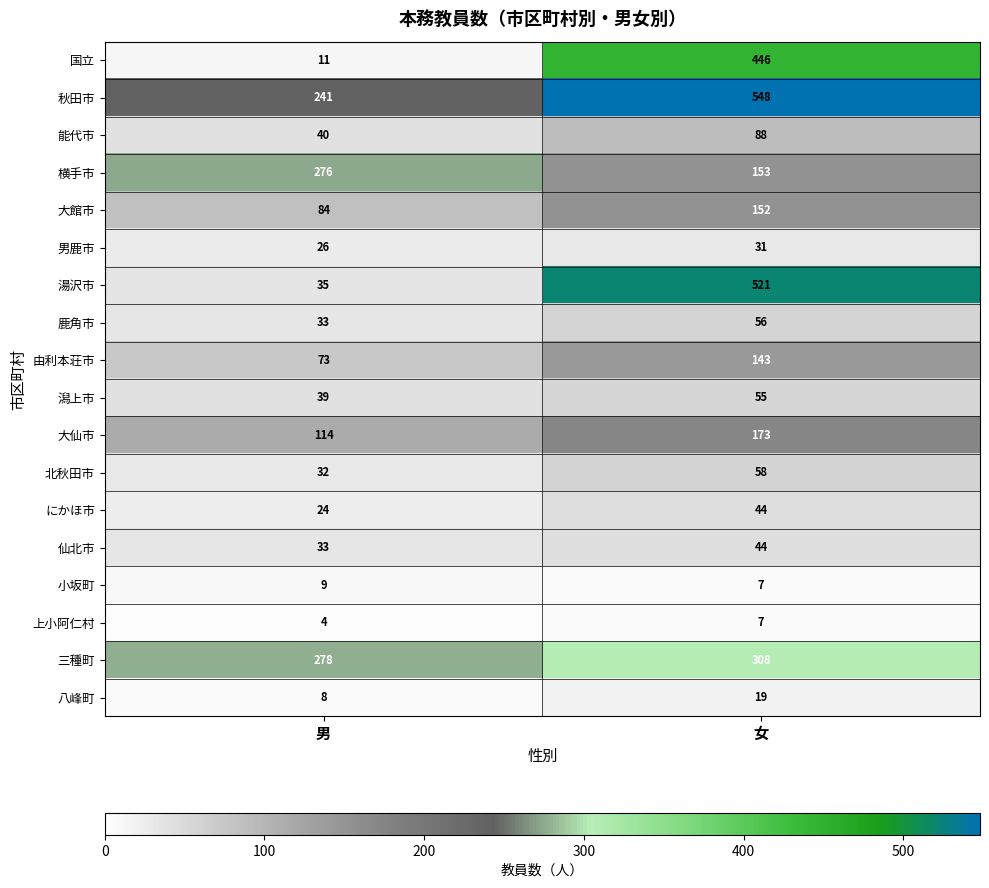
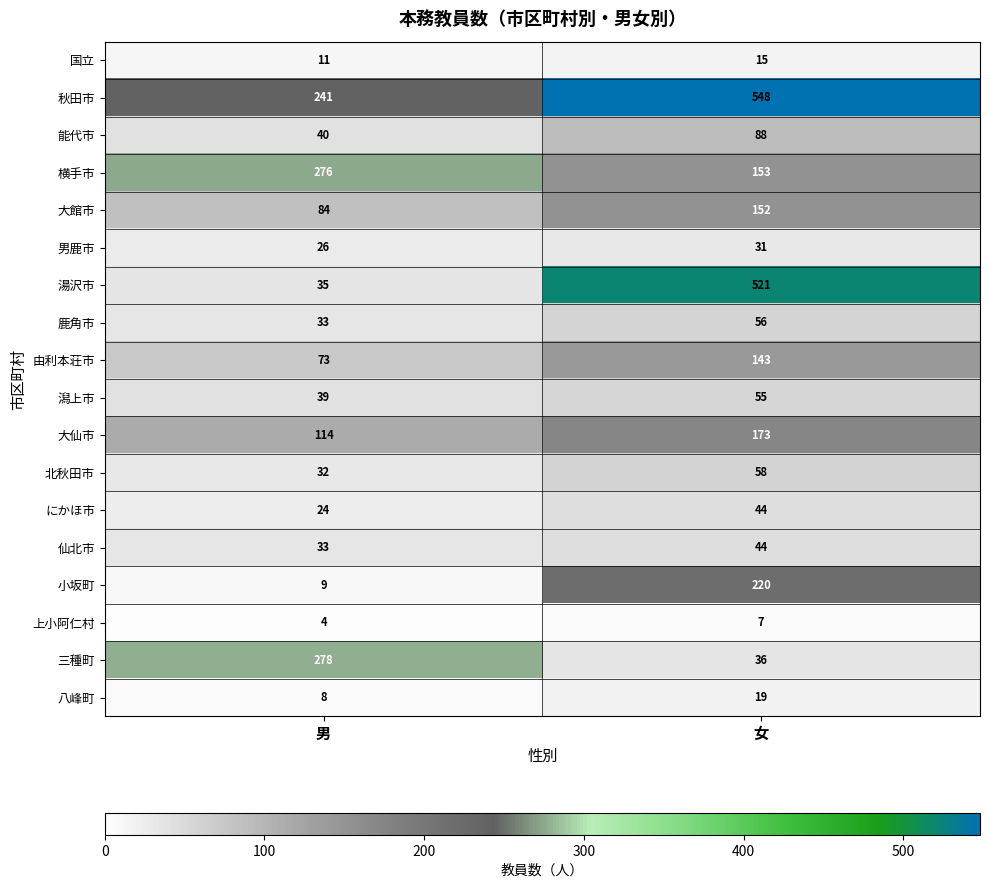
国立, 女: 446 -> 15
小坂町, 女: 7 -> 220
三種町, 女: 308 -> 36
